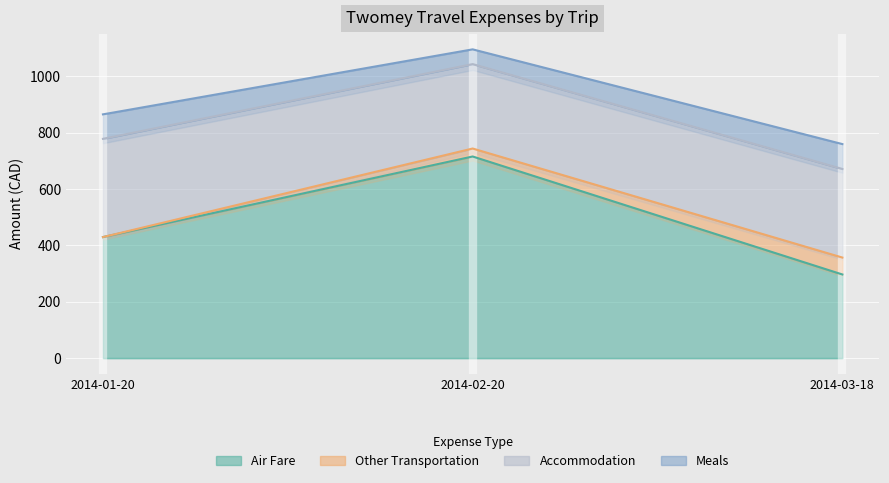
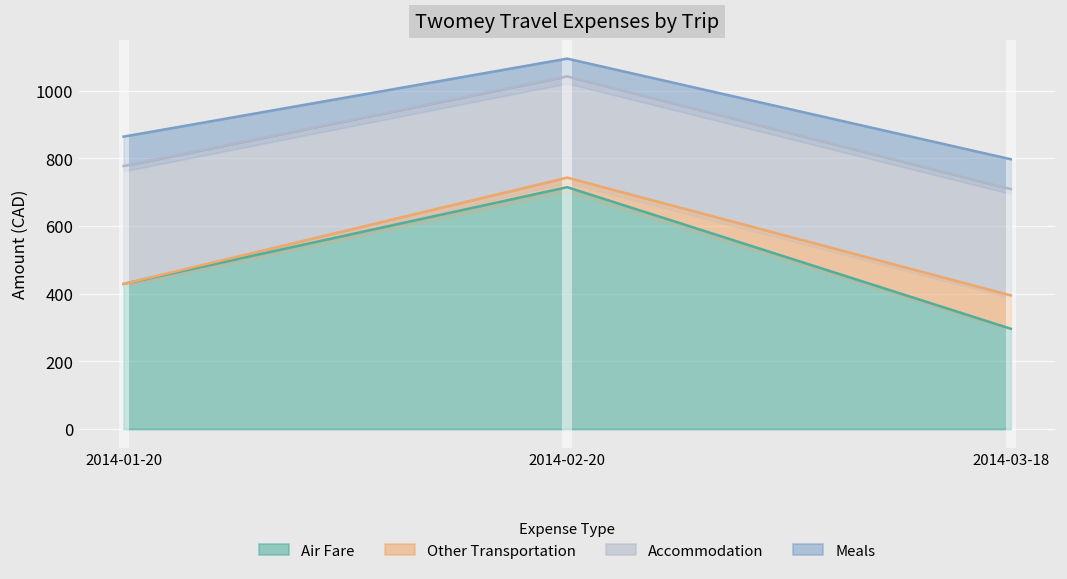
Other Transportation, 2014-03-18: 60 -> 100
